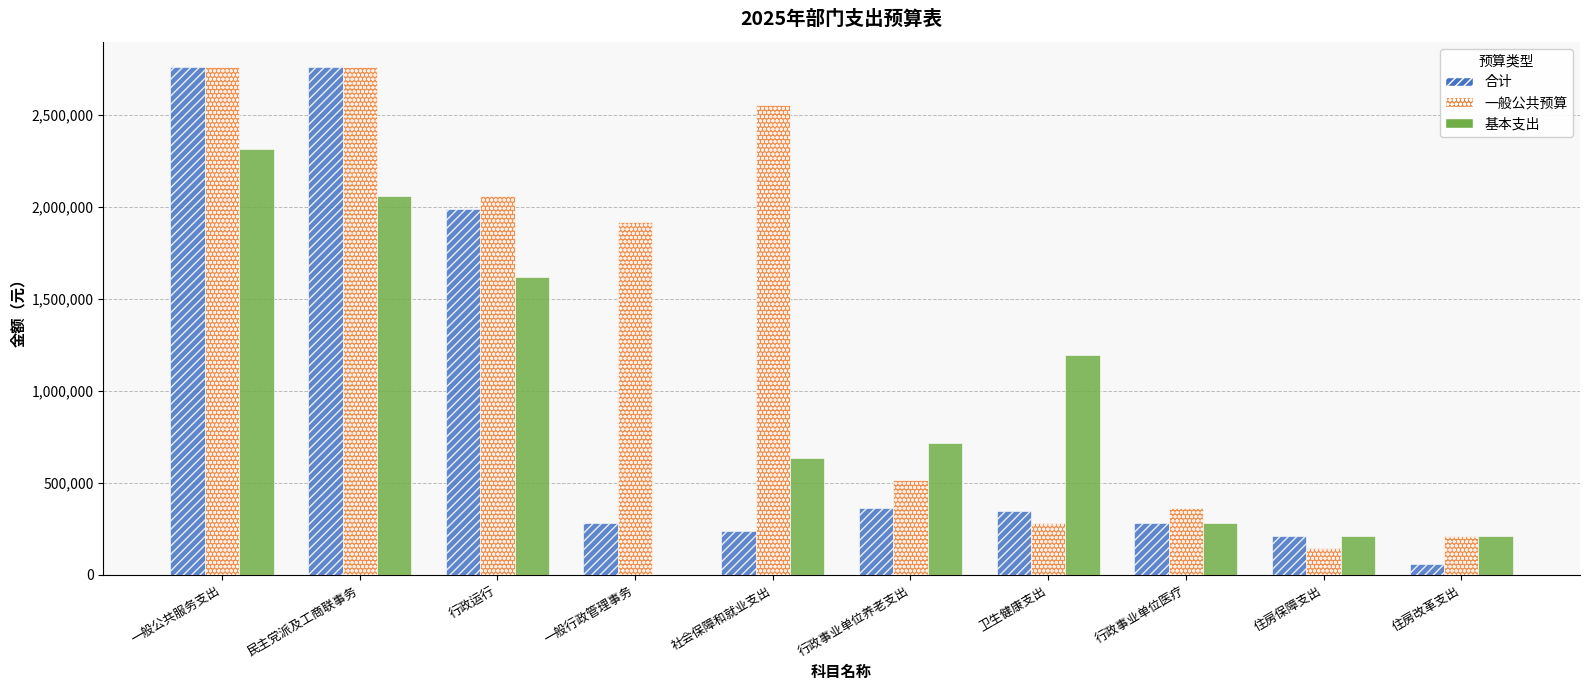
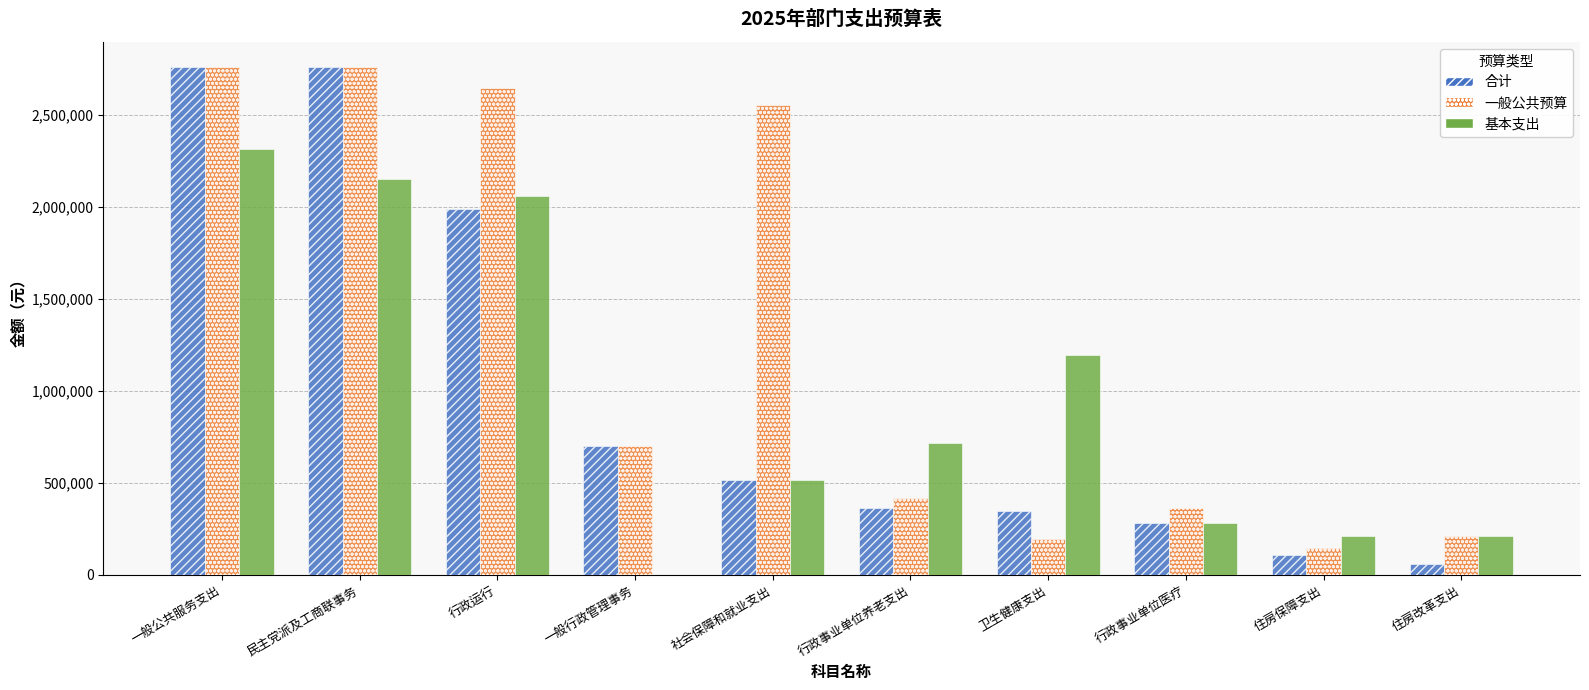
基本支出, 民主党派及工商联事务: 2,060,000 -> 2,150,000
一般公共预算, 行政运行: 2,060,000 -> 2,640,000
基本支出, 行政运行: 1,620,000 -> 2,060,000
合计, 一般行政管理事务: 280,000 -> 700,000
一般公共预算, 一般行政管理事务: 1,910,000 -> 700,000
合计, 社会保障和就业支出: 240,000 -> 520,000
基本支出, 社会保障和就业支出: 640,000 -> 520,000
一般公共预算, 行政事业单位养老支出: 520,000 -> 420,000
一般公共预算, 卫生健康支出: 280,000 -> 200,000
合计, 住房保障支出: 210,000 -> 110,000
